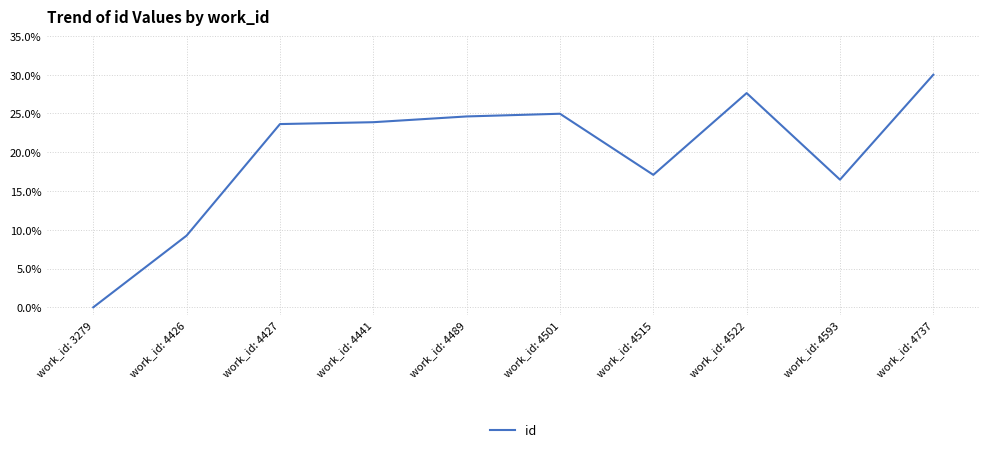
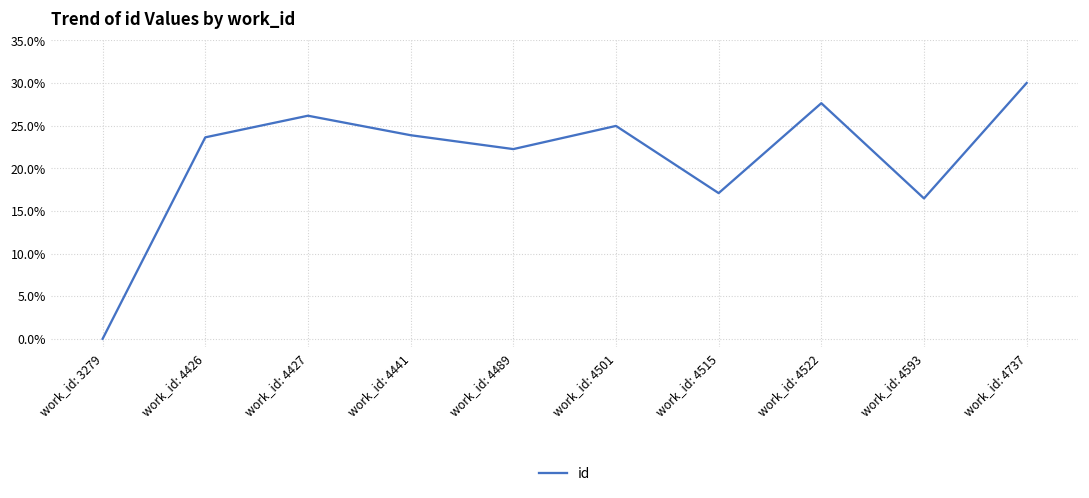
work_id: 4426: 9% -> 24%
work_id: 4427: 24% -> 26%
work_id: 4489: 25% -> 22%
